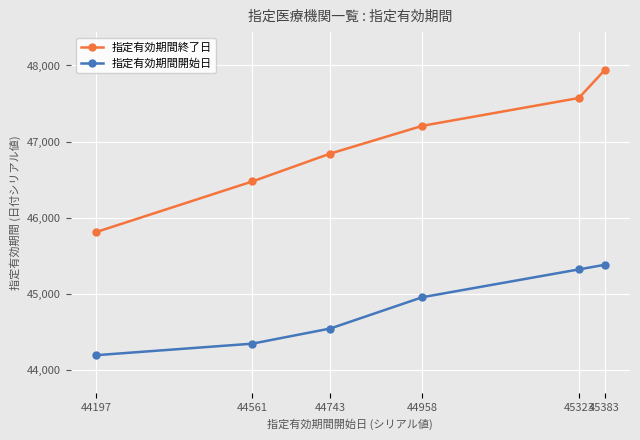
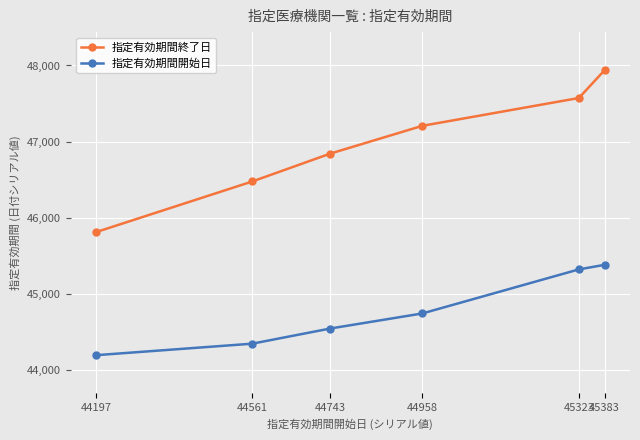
指定有効期間開始日, 44958: 45,000 -> 44,700
